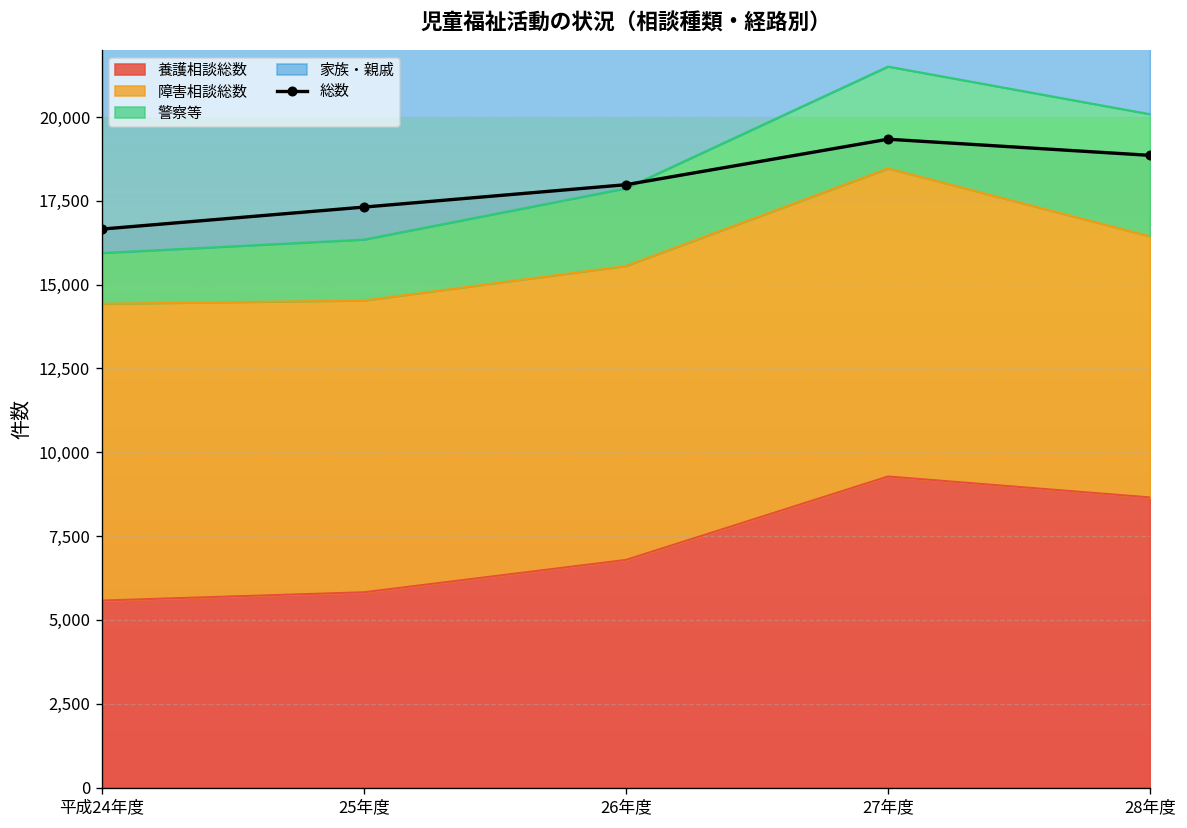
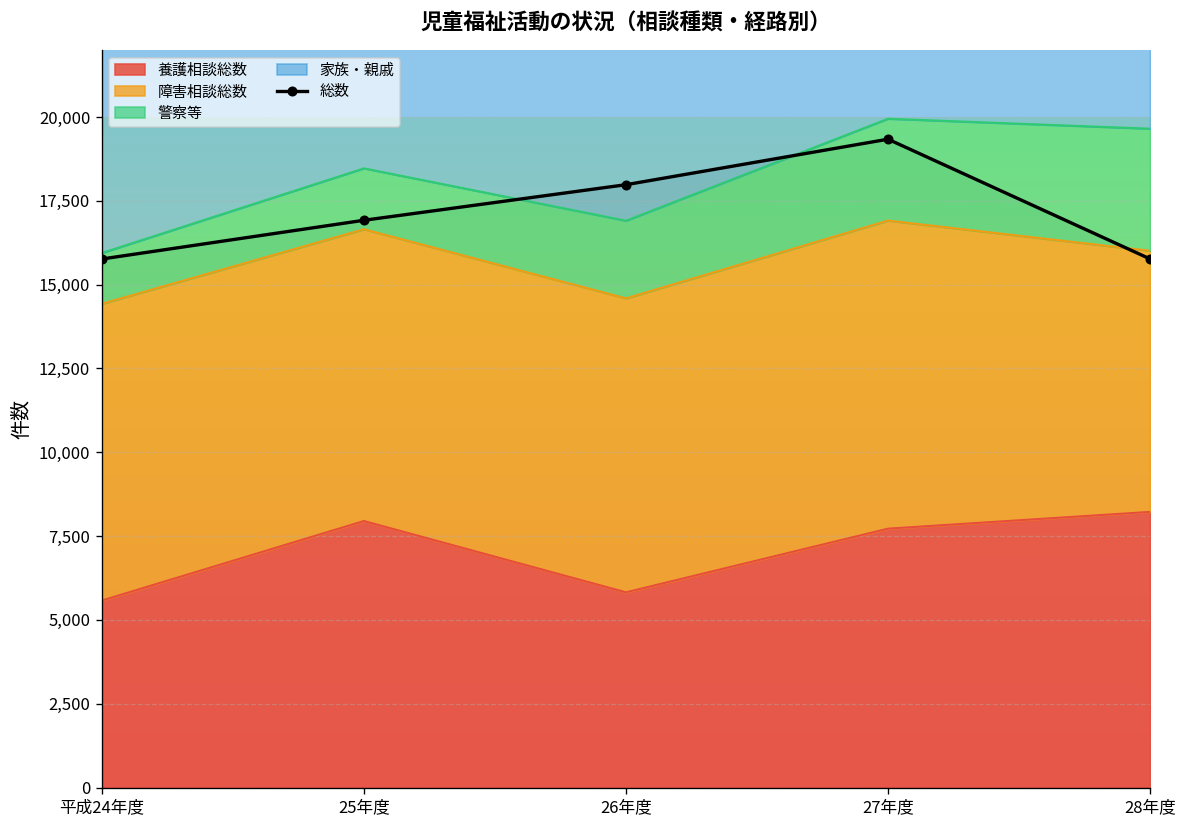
総数, 平成24年度: 16,700 -> 15,800
養護相談総数, 25年度: 5,800 -> 8,000
総数, 25年度: 17,300 -> 16,900
養護相談総数, 26年度: 6,800 -> 5,800
養護相談総数, 27年度: 9,300 -> 7,700
養護相談総数, 28年度: 8,700 -> 8,200
総数, 28年度: 18,900 -> 15,800
